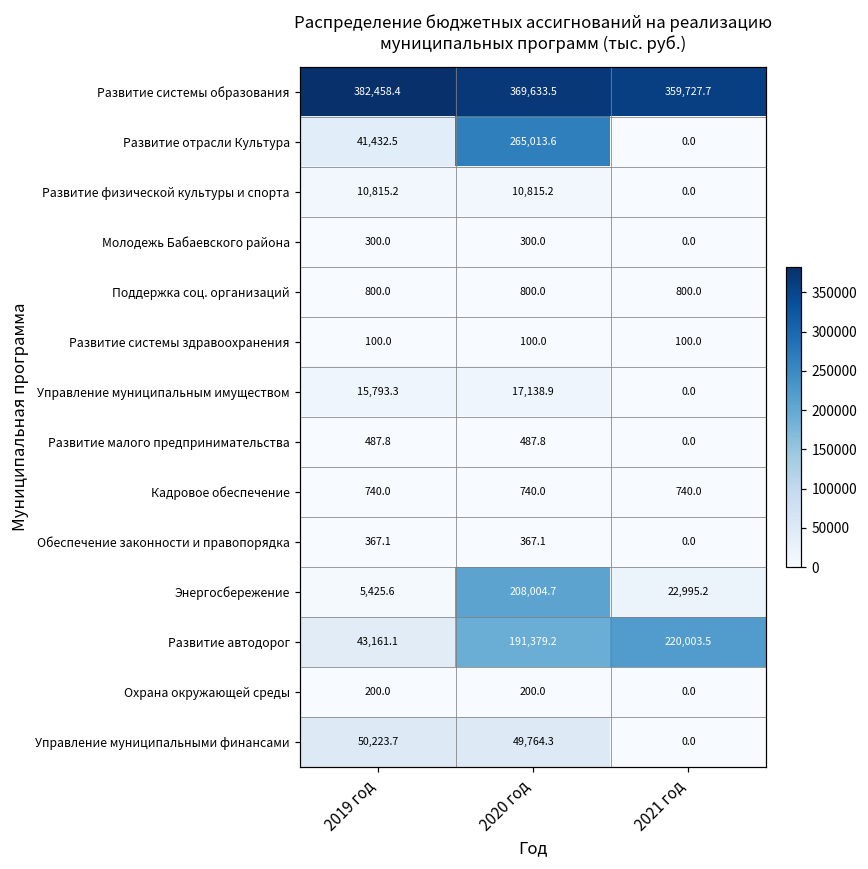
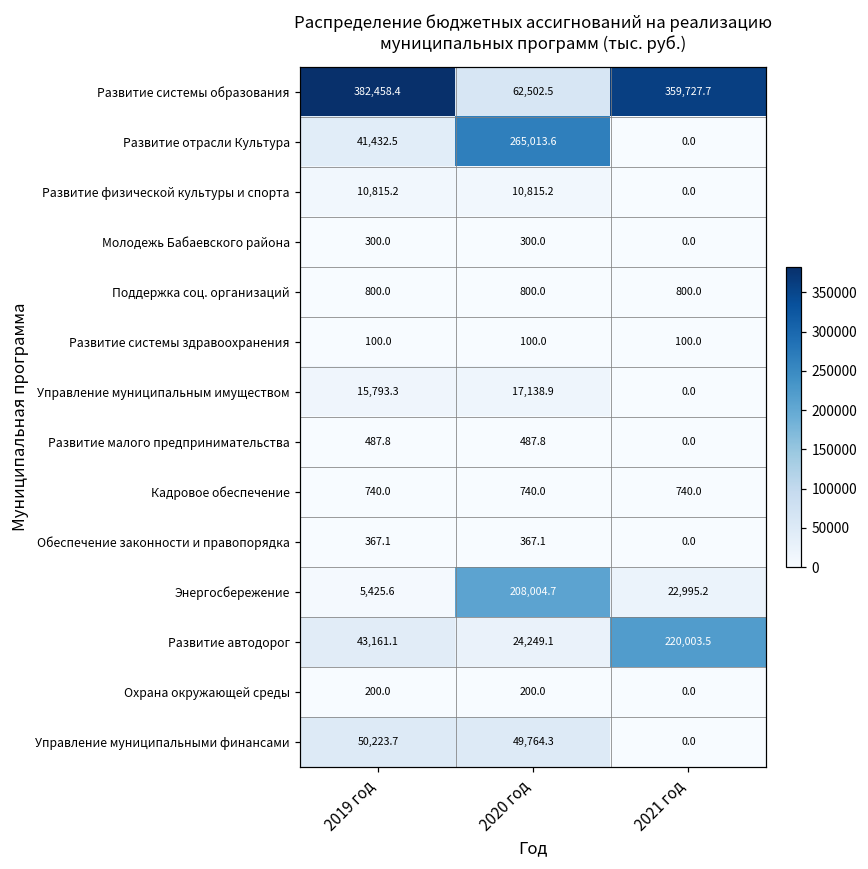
Развитие системы образования, 2020 год: 369,633.5 -> 62,502.5
Развитие автодорог, 2020 год: 191,379.2 -> 24,249.1
